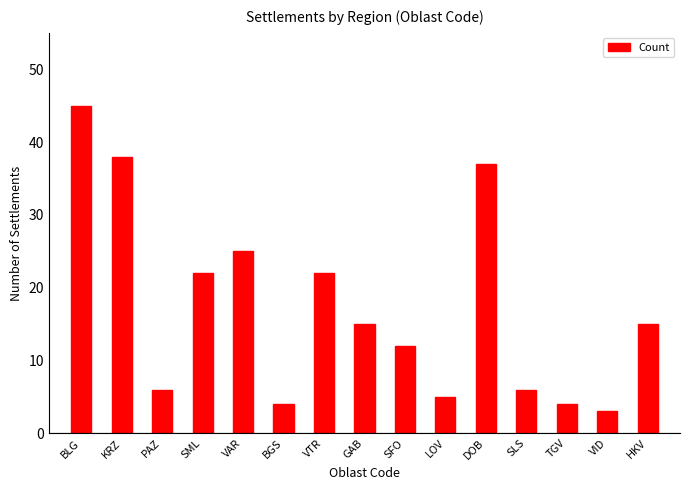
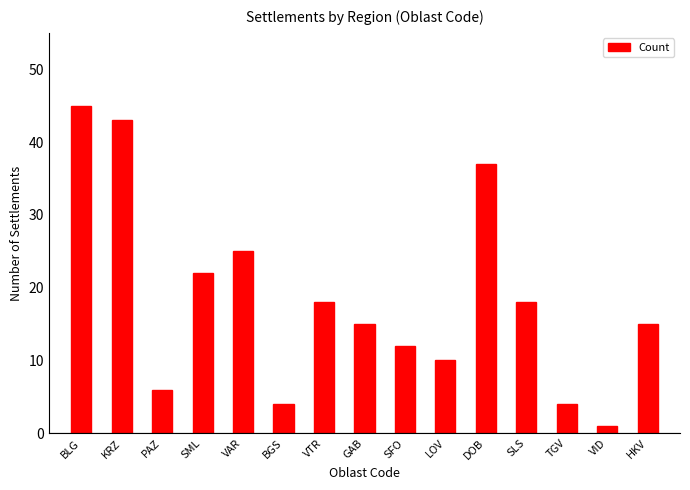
KRZ: 38 -> 43
VTR: 22 -> 18
LOV: 5 -> 10
SLS: 6 -> 18
VID: 3 -> 1
